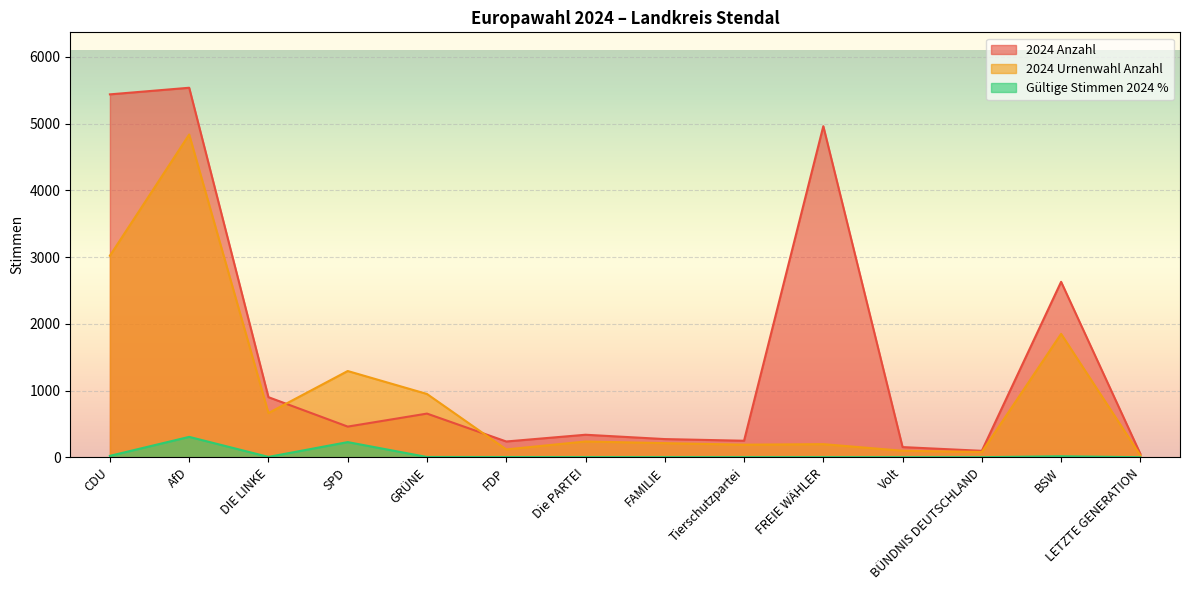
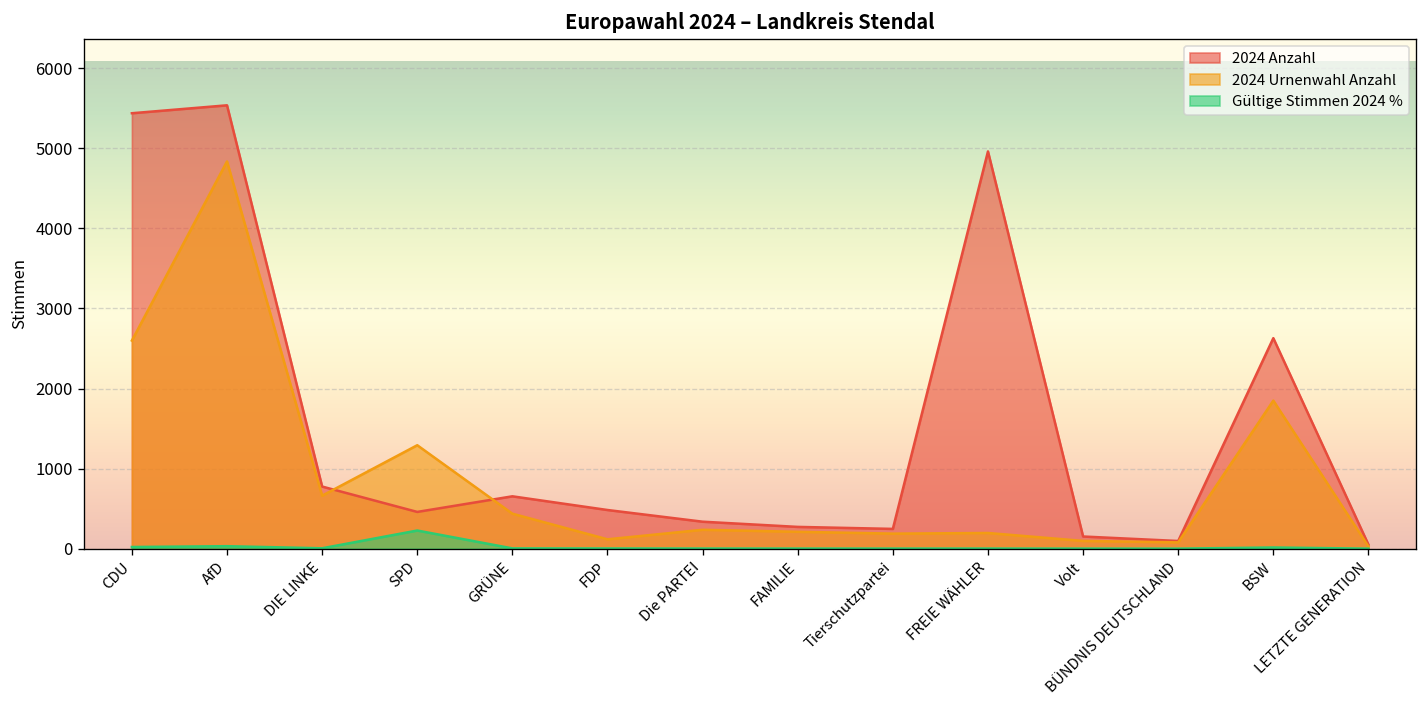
2024 Urnenwahl Anzahl, CDU: 3000 -> 2600
Gültige Stimmen 2024 %, AfD: 300 -> 0
2024 Anzahl, DIE LINKE: 900 -> 800
2024 Urnenwahl Anzahl, GRÜNE: 900 -> 400
2024 Anzahl, FDP: 200 -> 500
